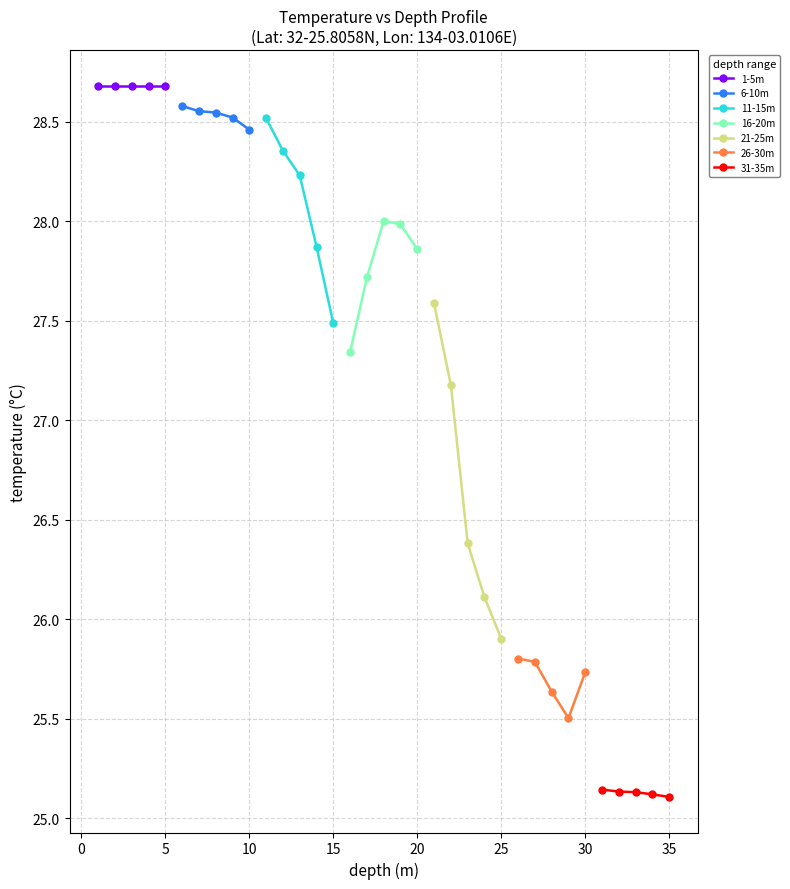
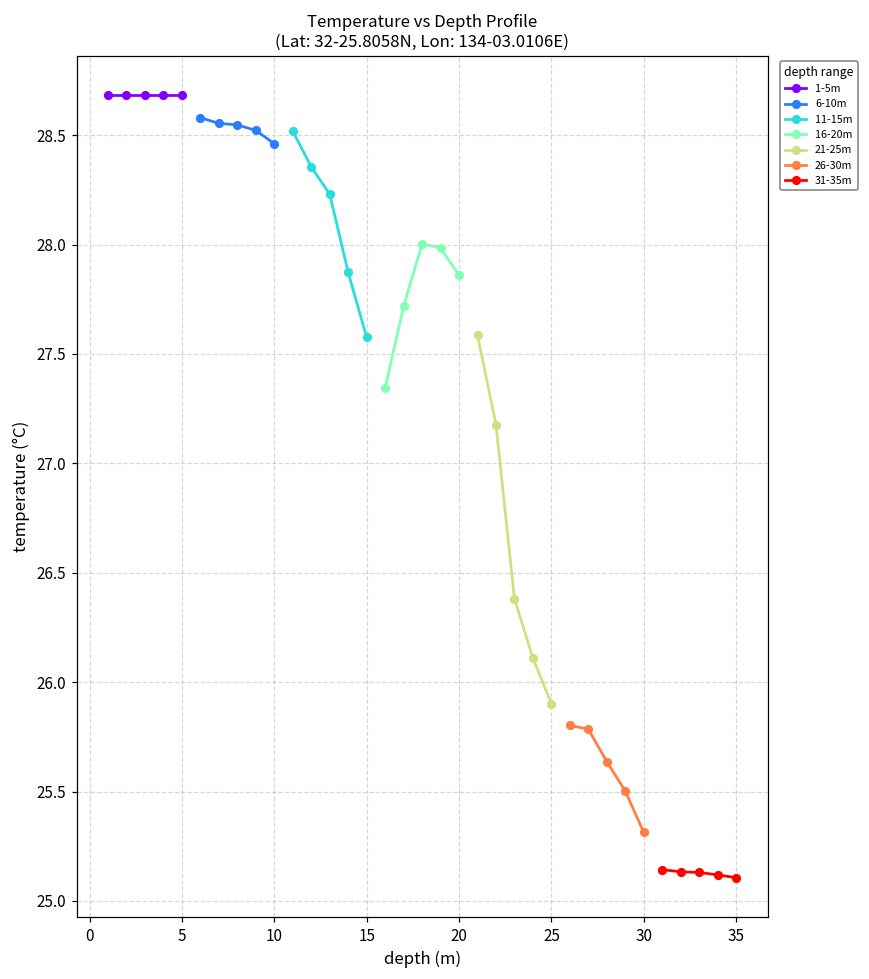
11-15m, 15: 27.49 -> 27.58
26-30m, 30: 25.73 -> 25.31
